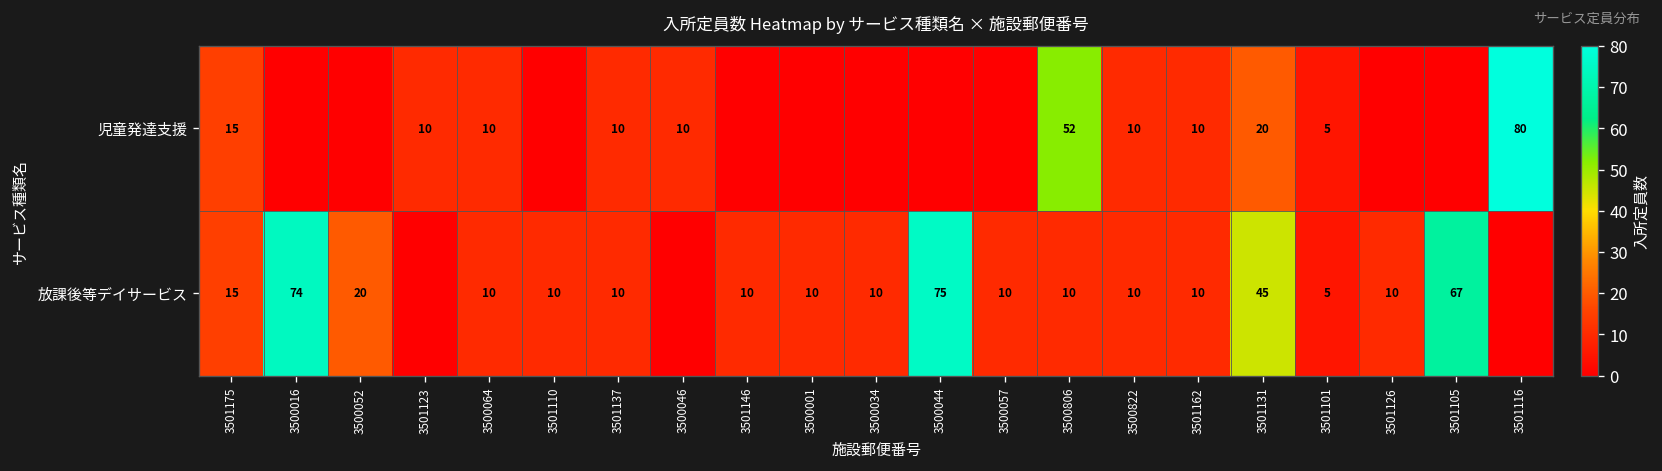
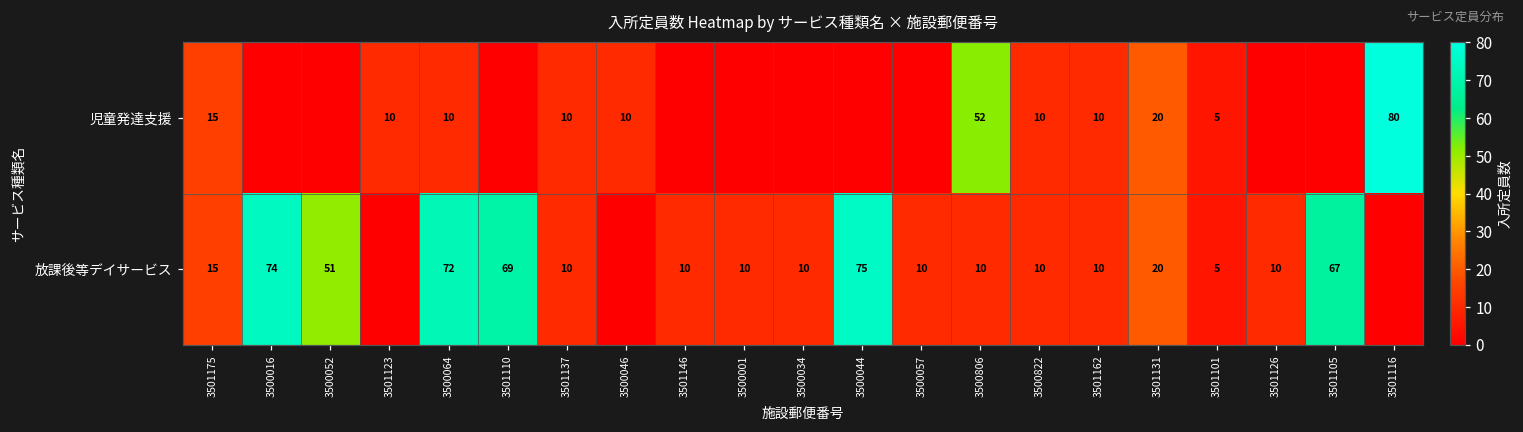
放課後等デイサービス, 3500052: 20 -> 51
放課後等デイサービス, 3500064: 10 -> 72
放課後等デイサービス, 3501110: 10 -> 69
放課後等デイサービス, 3501131: 45 -> 20
